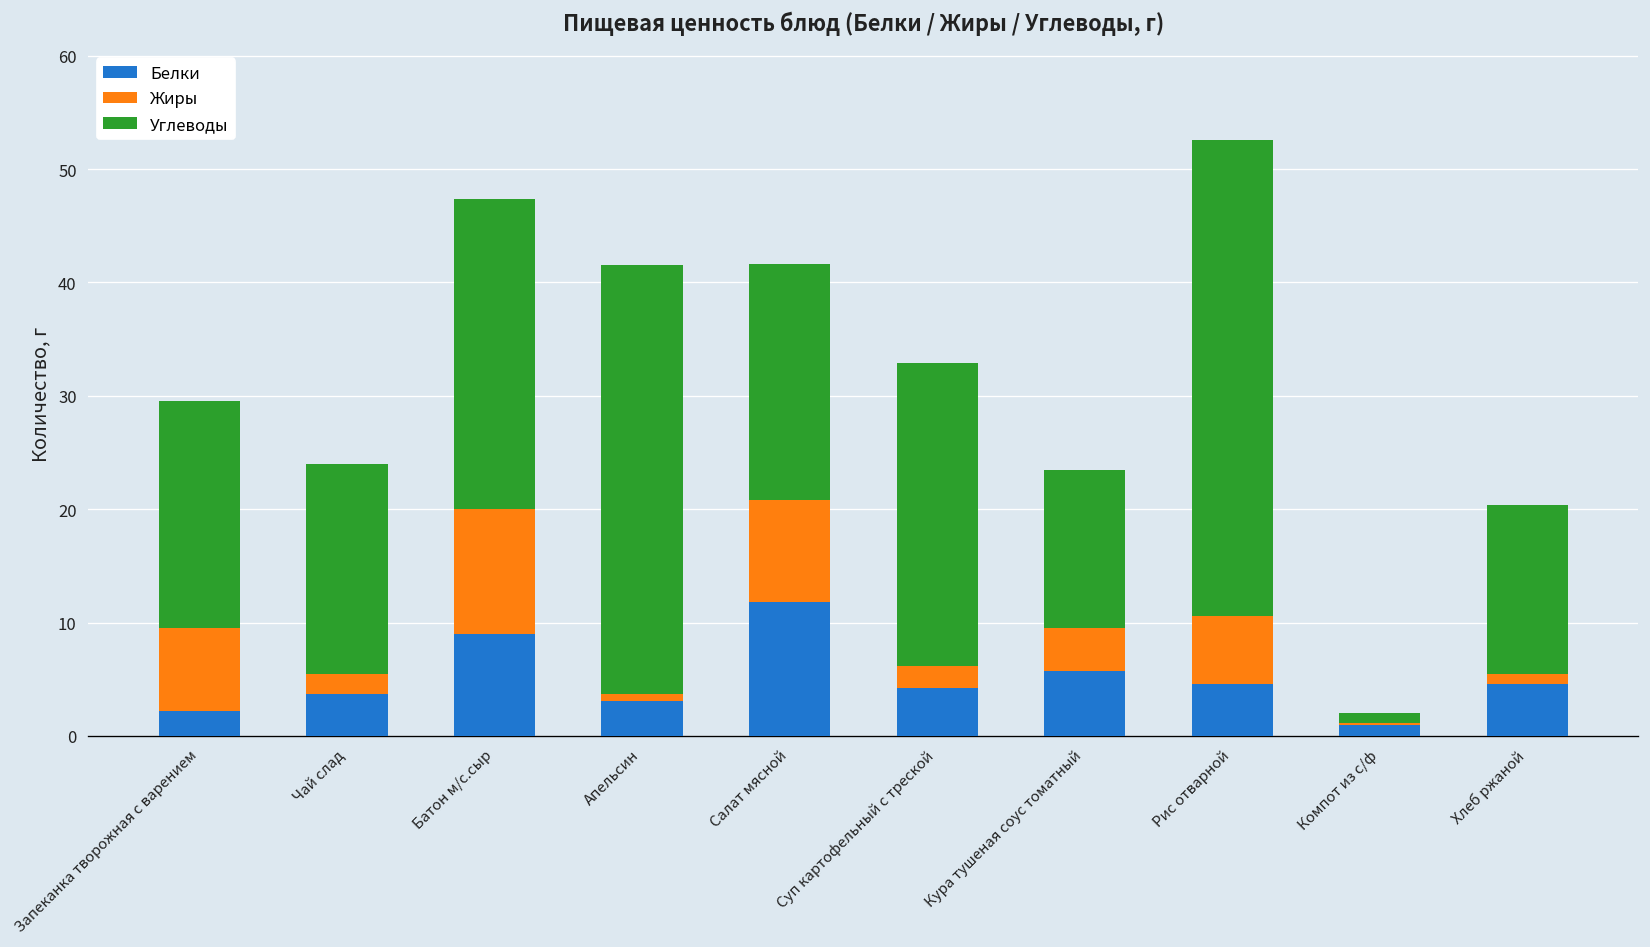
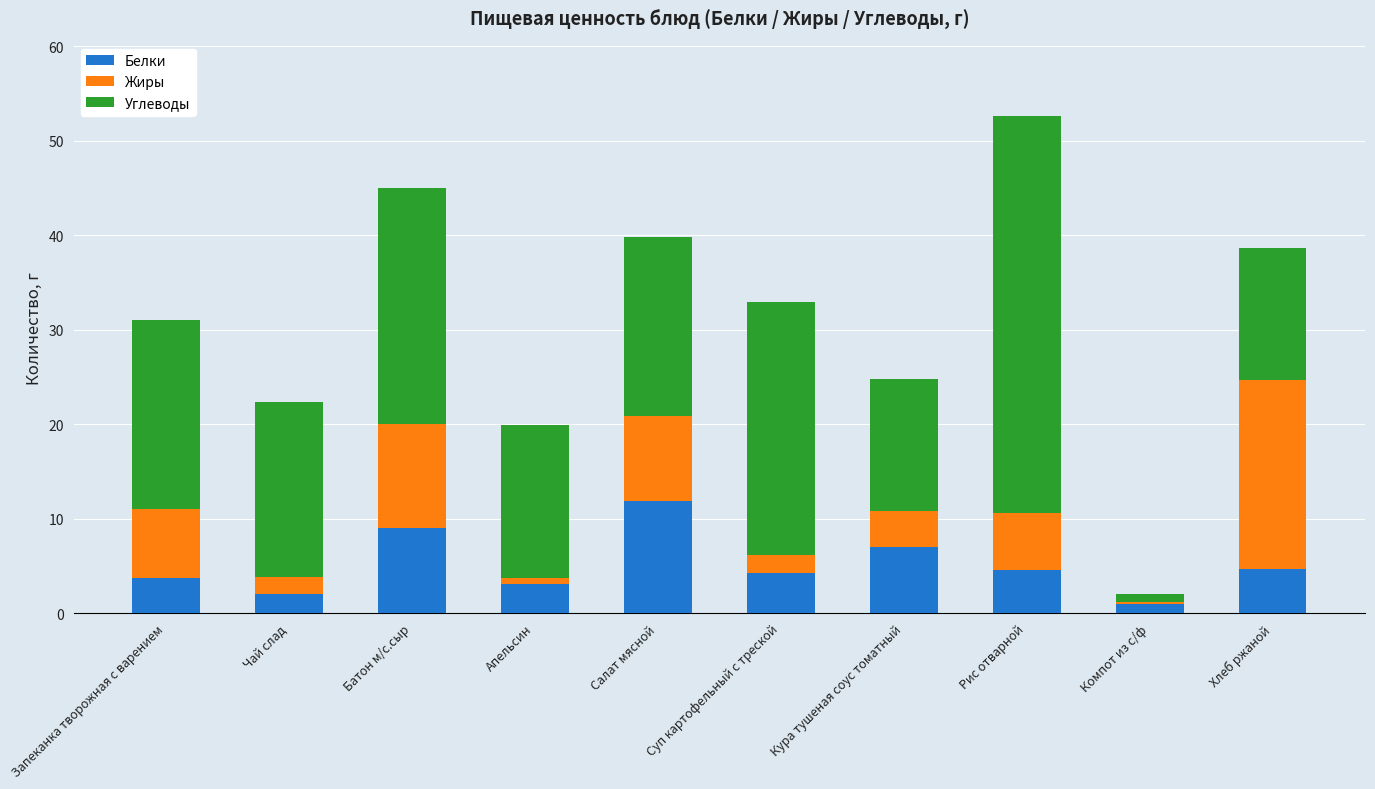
Белки, Запеканка творожная с варением: 2 -> 4
Белки, Чай слад: 4 -> 2
Углеводы, Батон м/с.сыр: 27 -> 25
Углеводы, Апельсин: 38 -> 16
Углеводы, Салат мясной: 21 -> 19
Белки, Кура тушеная соус томатный: 6 -> 7
Жиры, Хлеб ржаной: 1 -> 20
Углеводы, Хлеб ржаной: 15 -> 14
